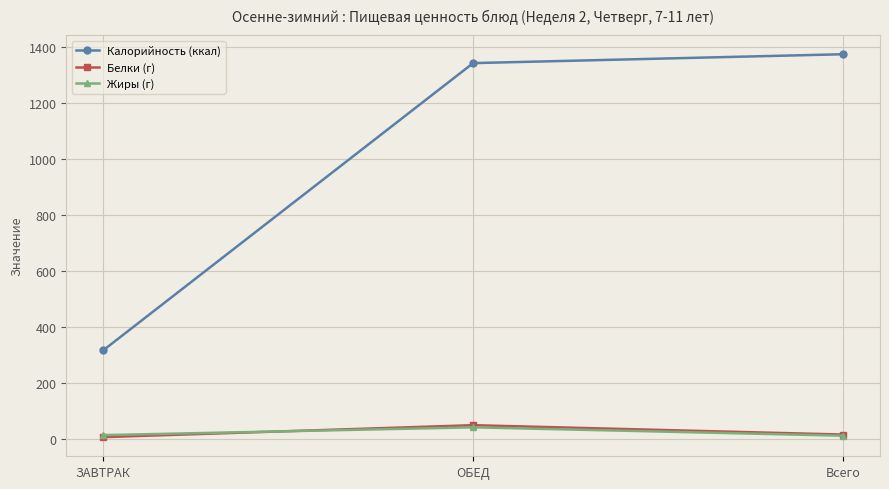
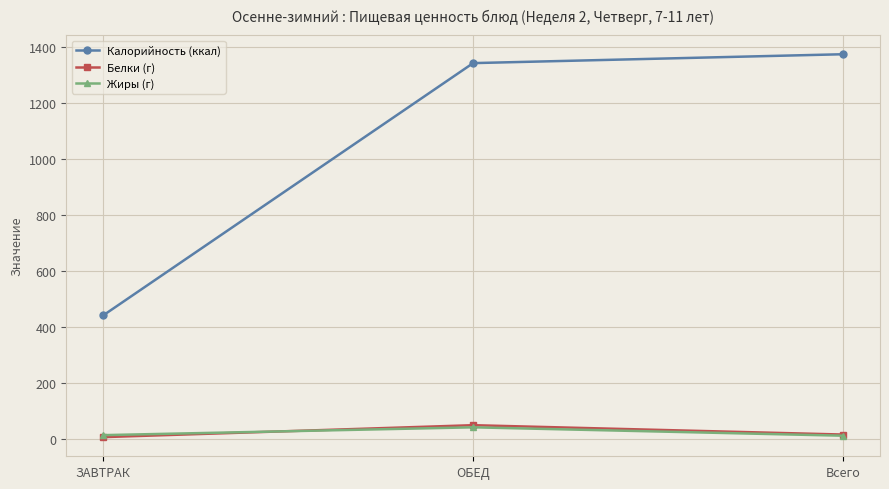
Калорийность (ккал), ЗАВТРАК: 320 -> 440
